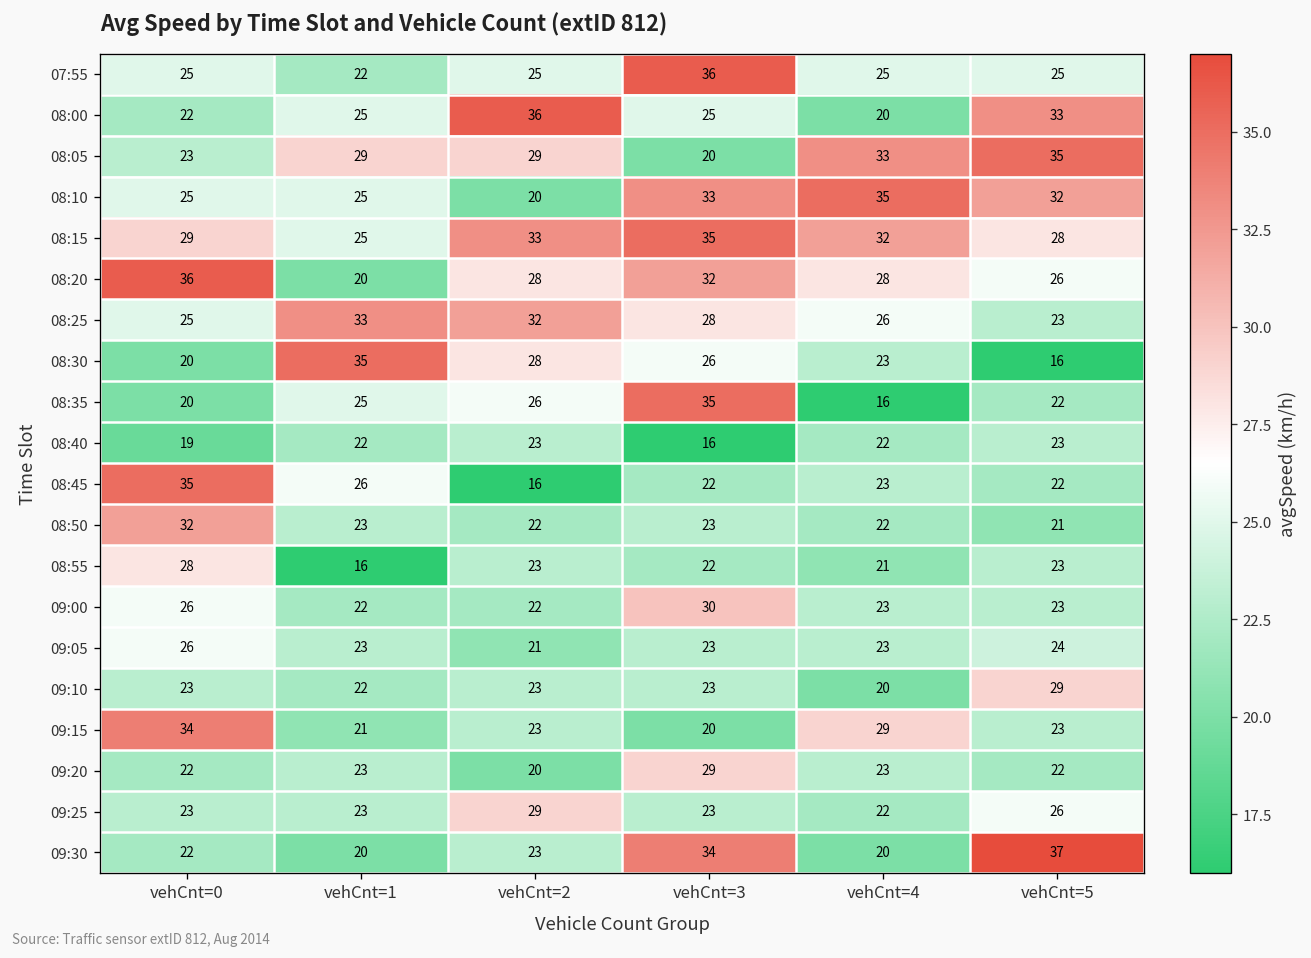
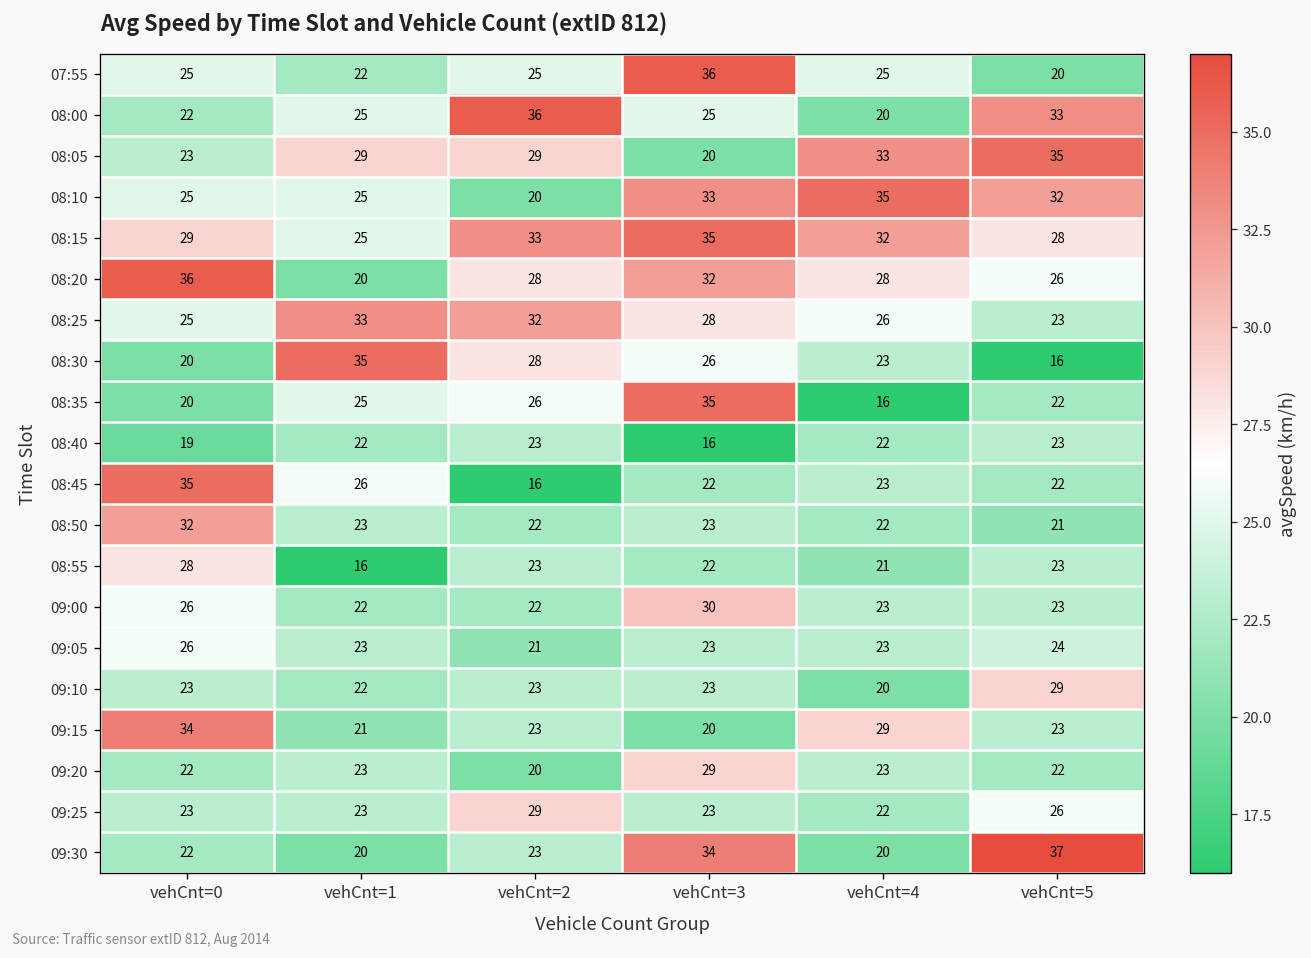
07:55, vehCnt=5: 25 -> 20
